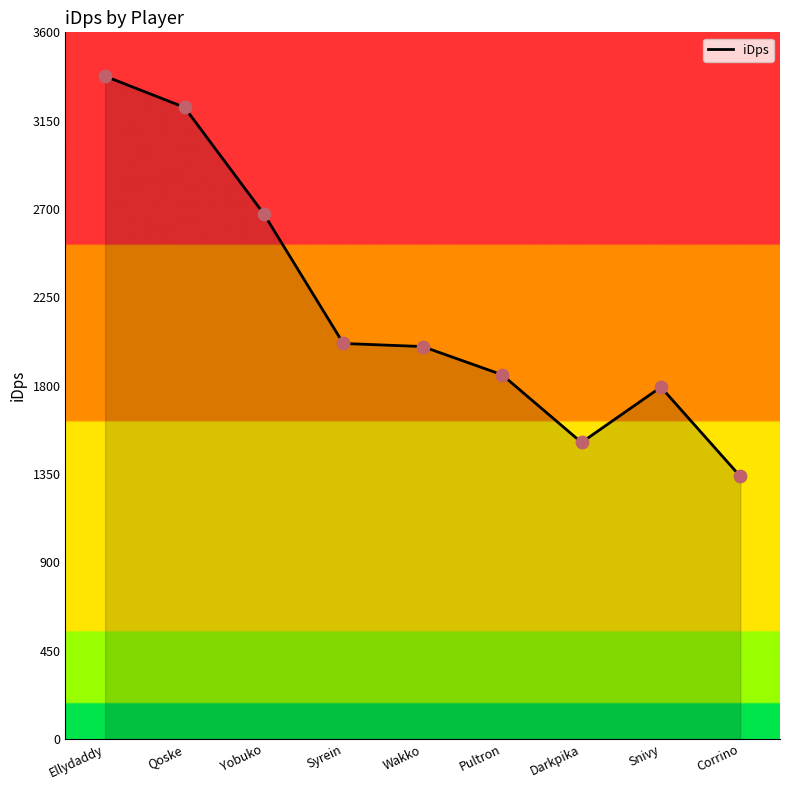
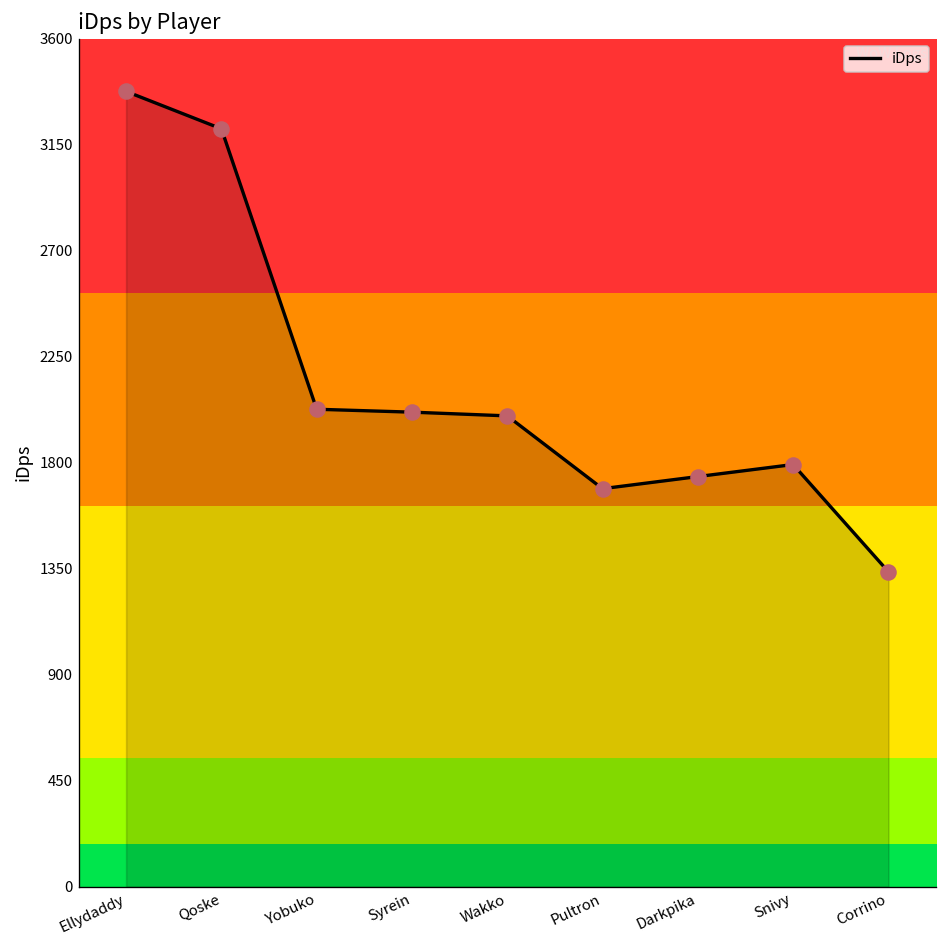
Yobuko: 2670 -> 2030
Pultron: 1860 -> 1690
Darkpika: 1510 -> 1740
